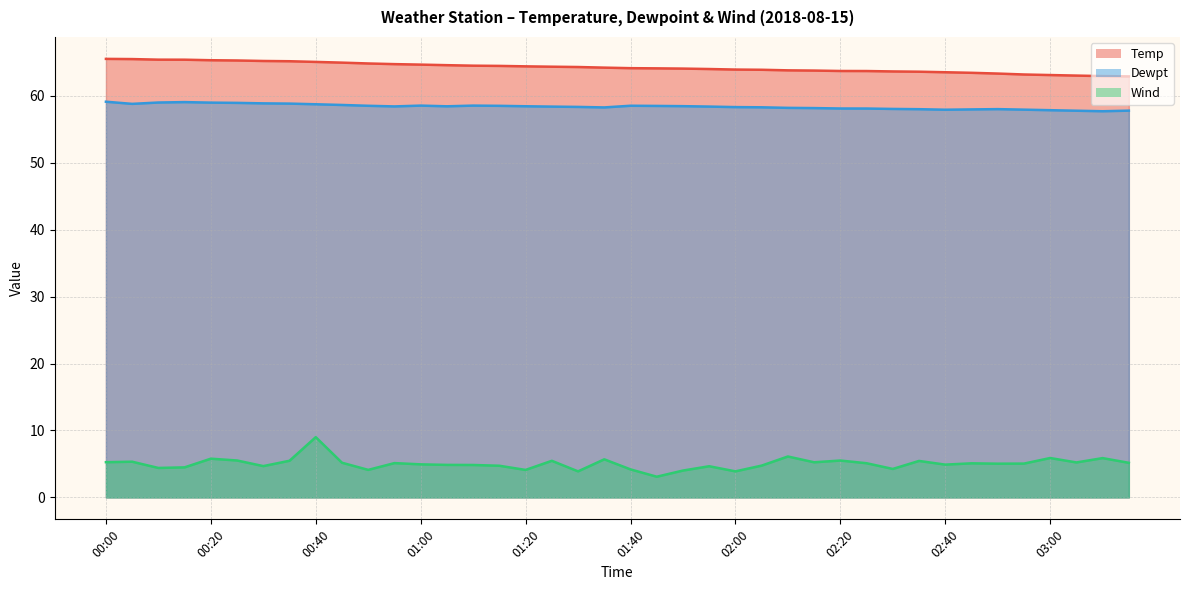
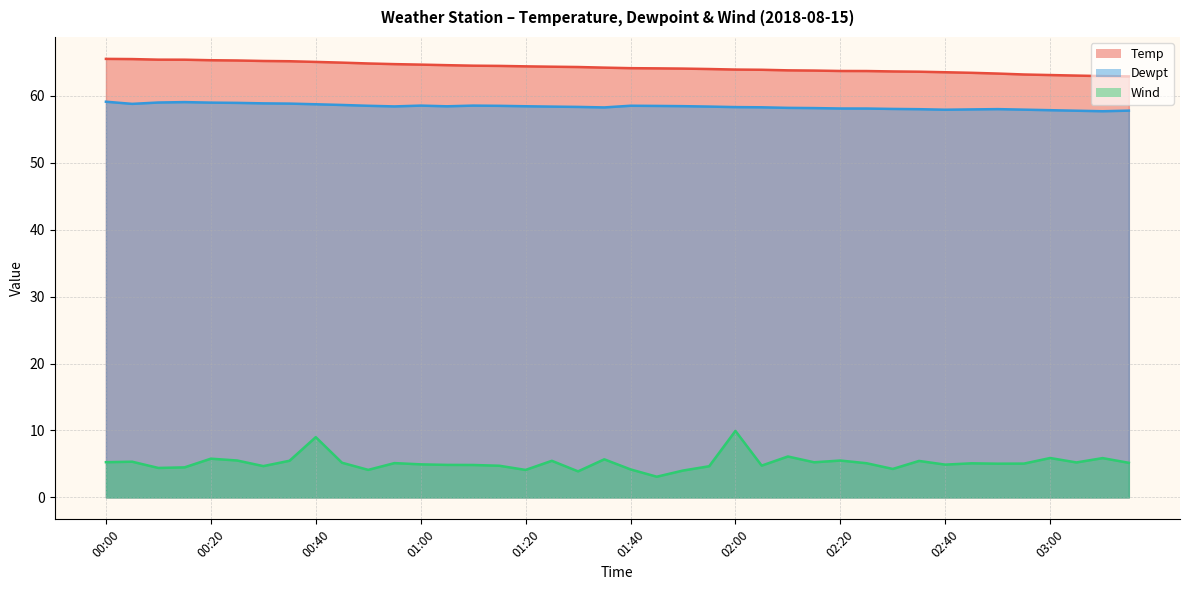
Wind, 02:00: 4 -> 10
